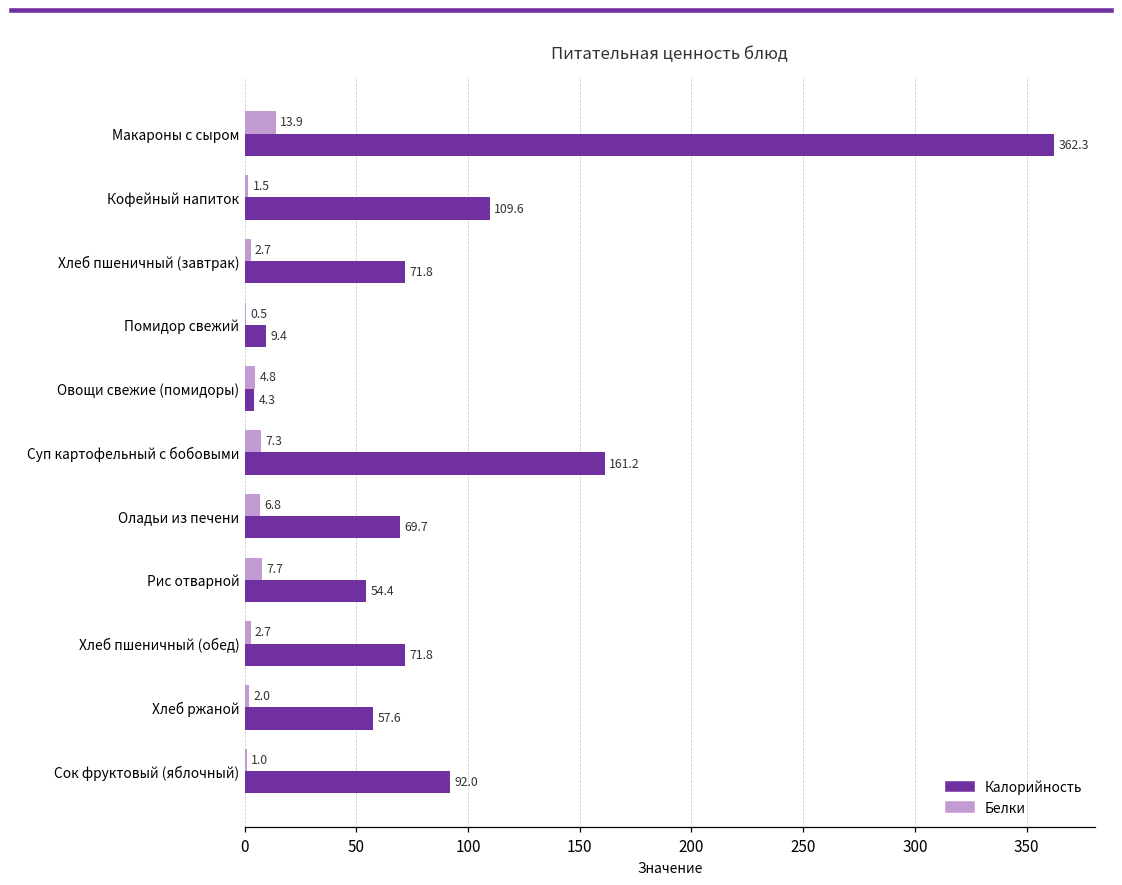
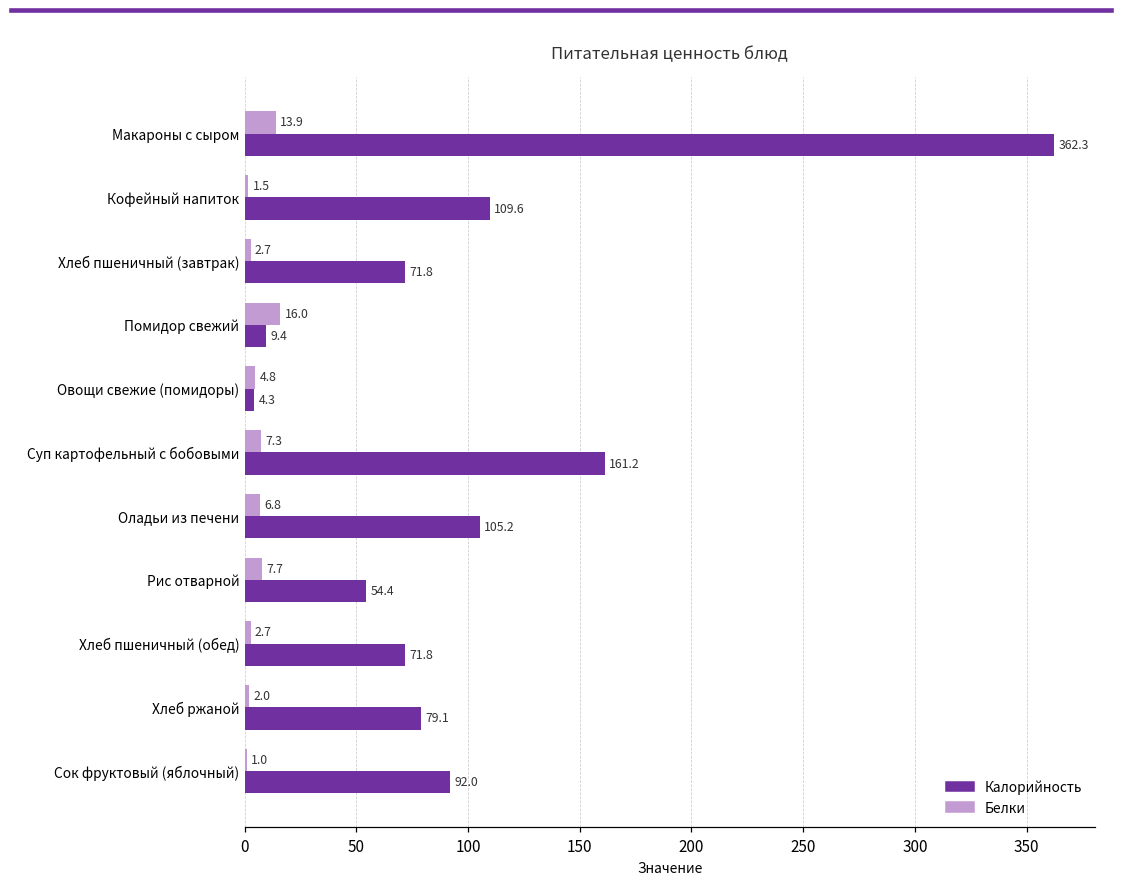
Белки, Помидор свежий: 0.5 -> 16.0
Калорийность, Оладьи из печени: 69.7 -> 105.2
Калорийность, Хлеб ржаной: 57.6 -> 79.1
